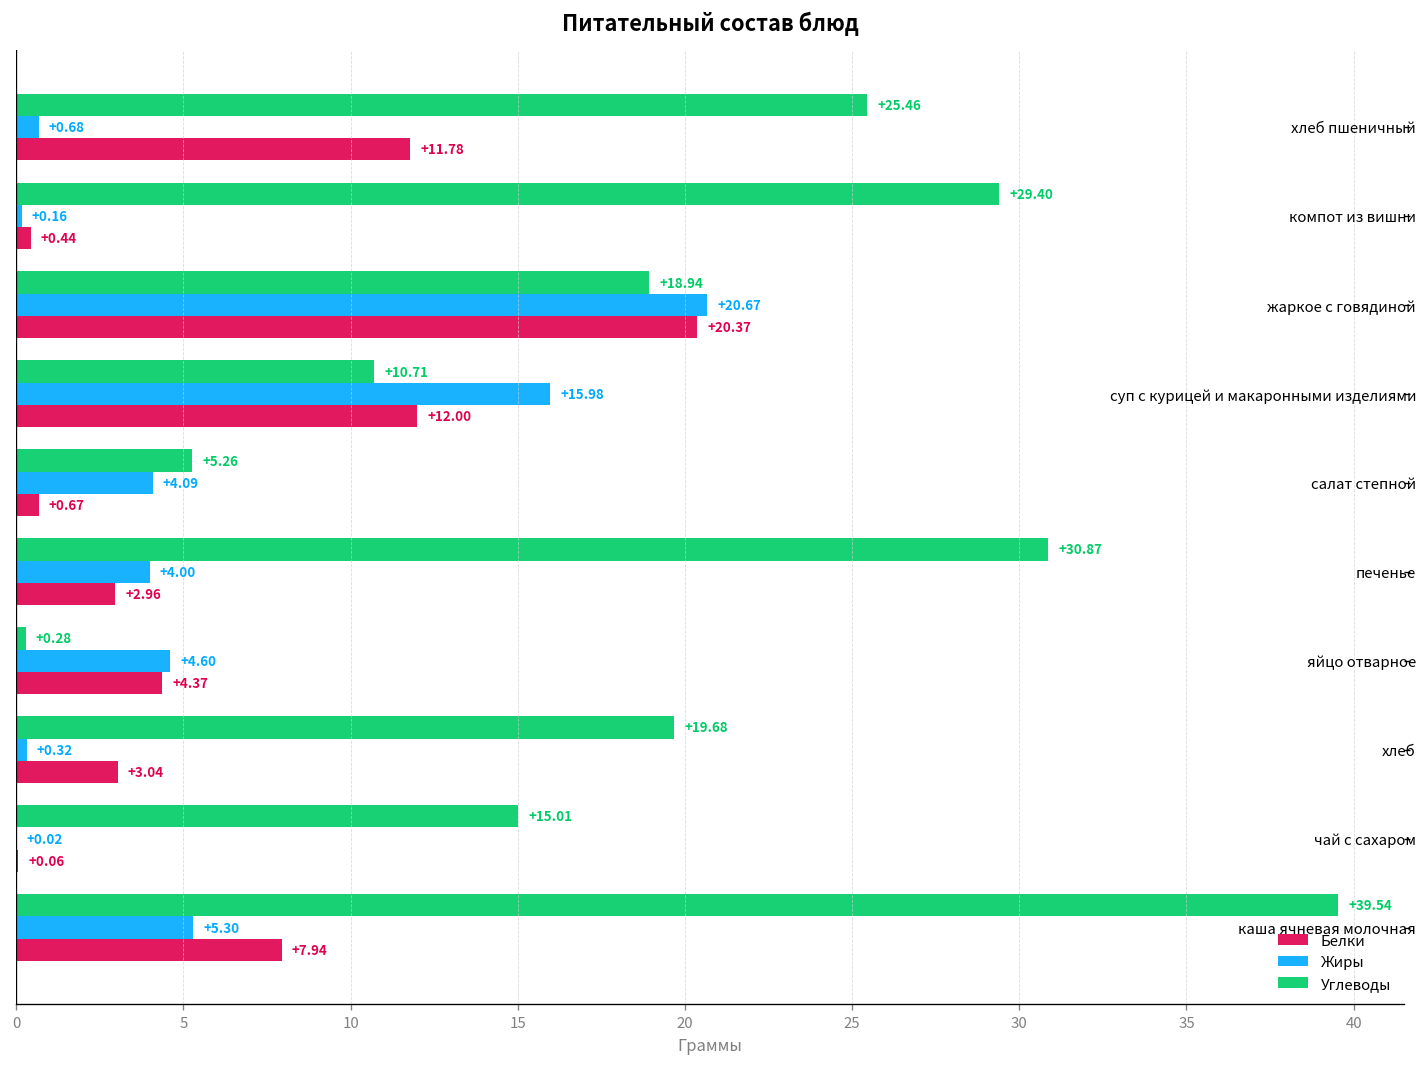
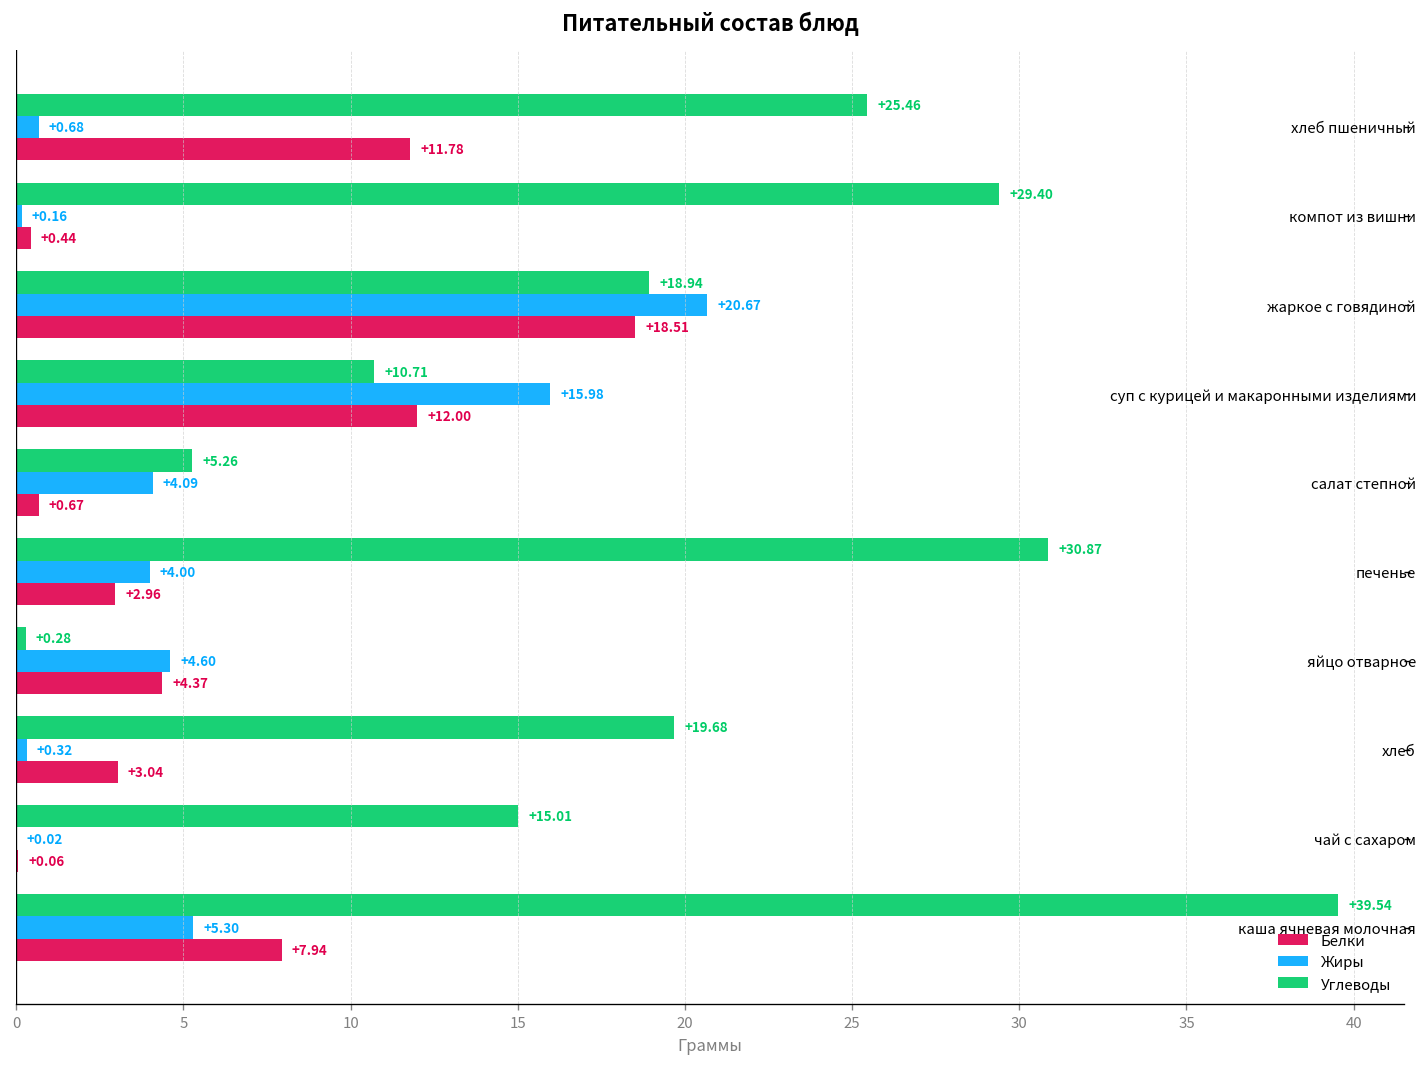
Белки, жаркое с говядиной: +20.37 -> +18.51
